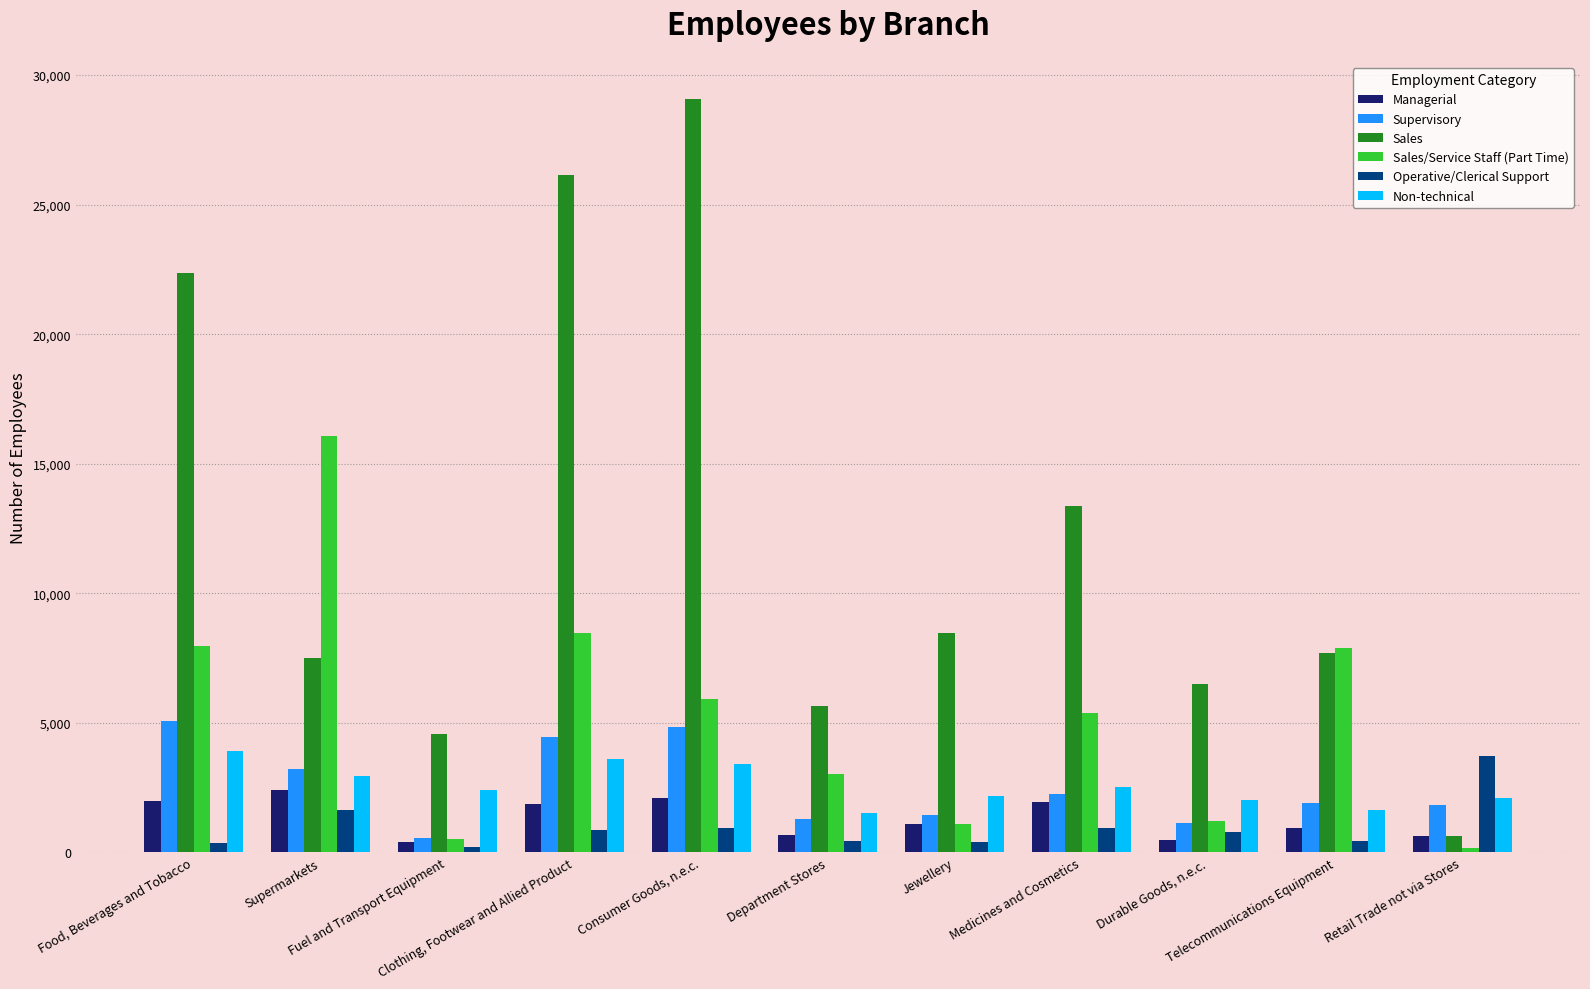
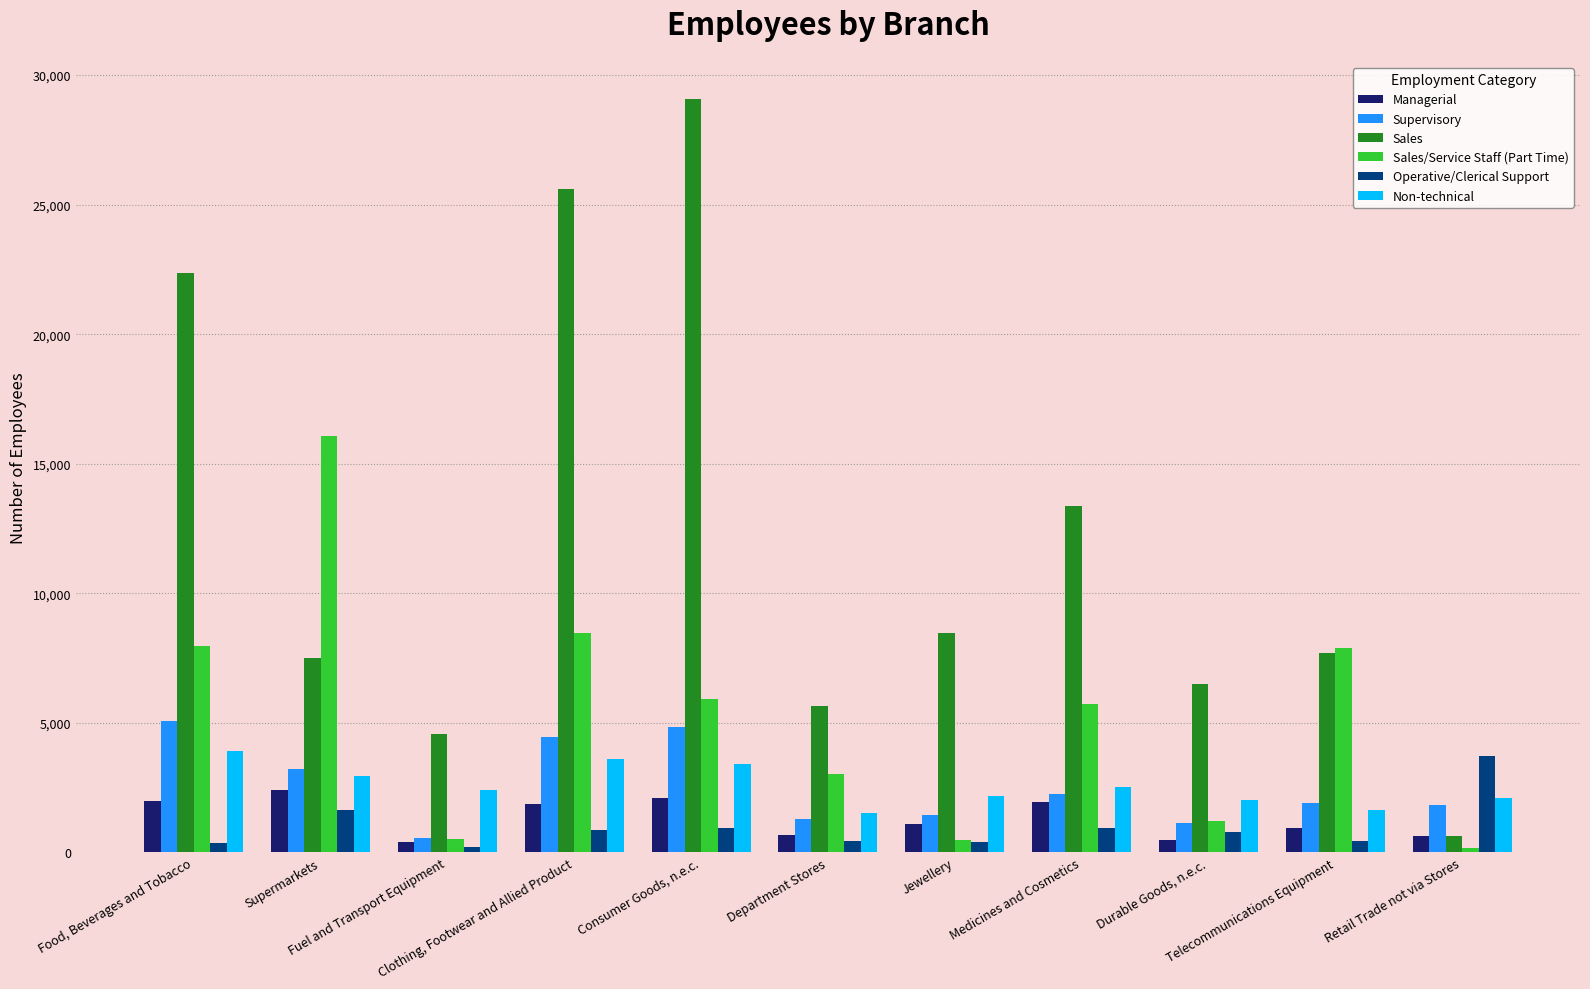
Sales, Clothing, Footwear and Allied Product: 26,100 -> 25,600
Sales/Service Staff (Part Time), Jewellery: 1,100 -> 500
Sales/Service Staff (Part Time), Medicines and Cosmetics: 5,400 -> 5,700
